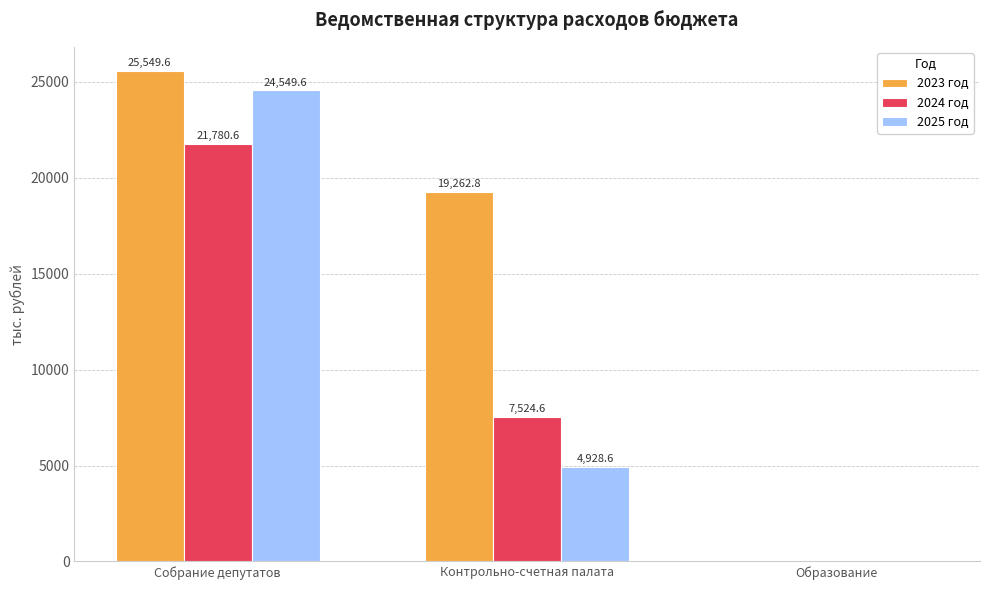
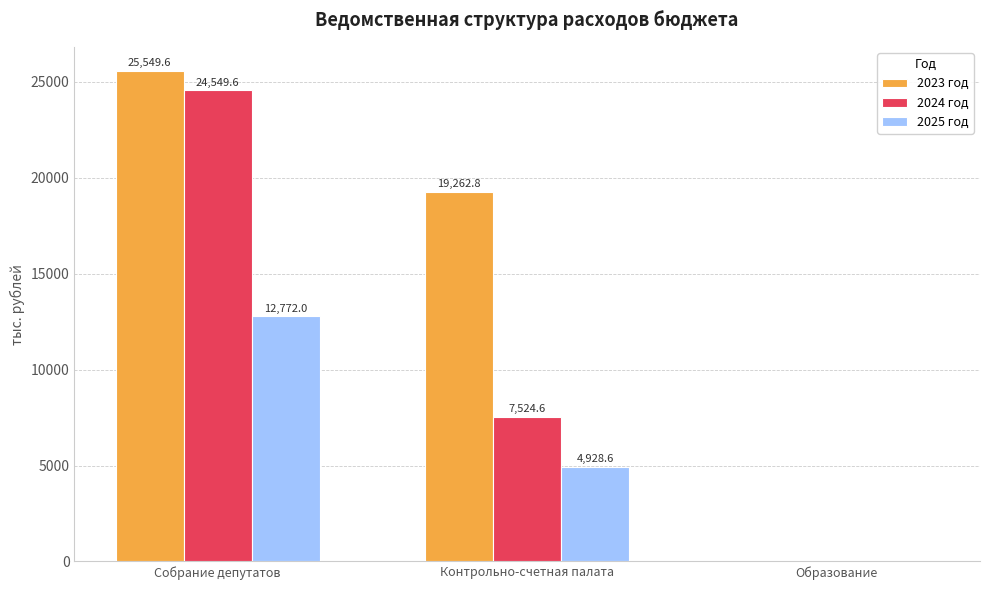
2024 год, Собрание депутатов: 21,780.6 -> 24,549.6
2025 год, Собрание депутатов: 24,549.6 -> 12,772.0
